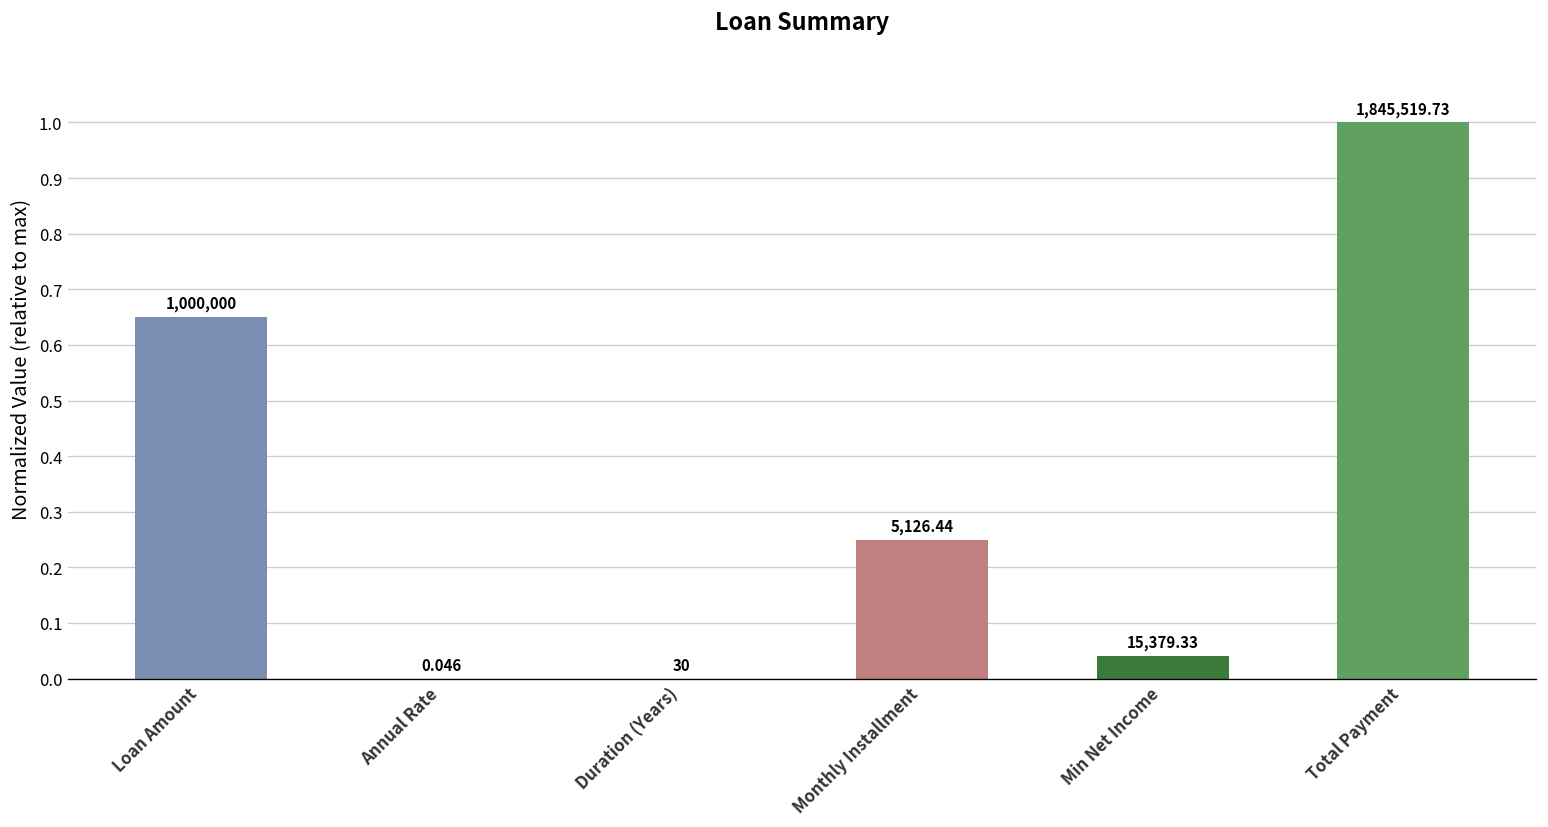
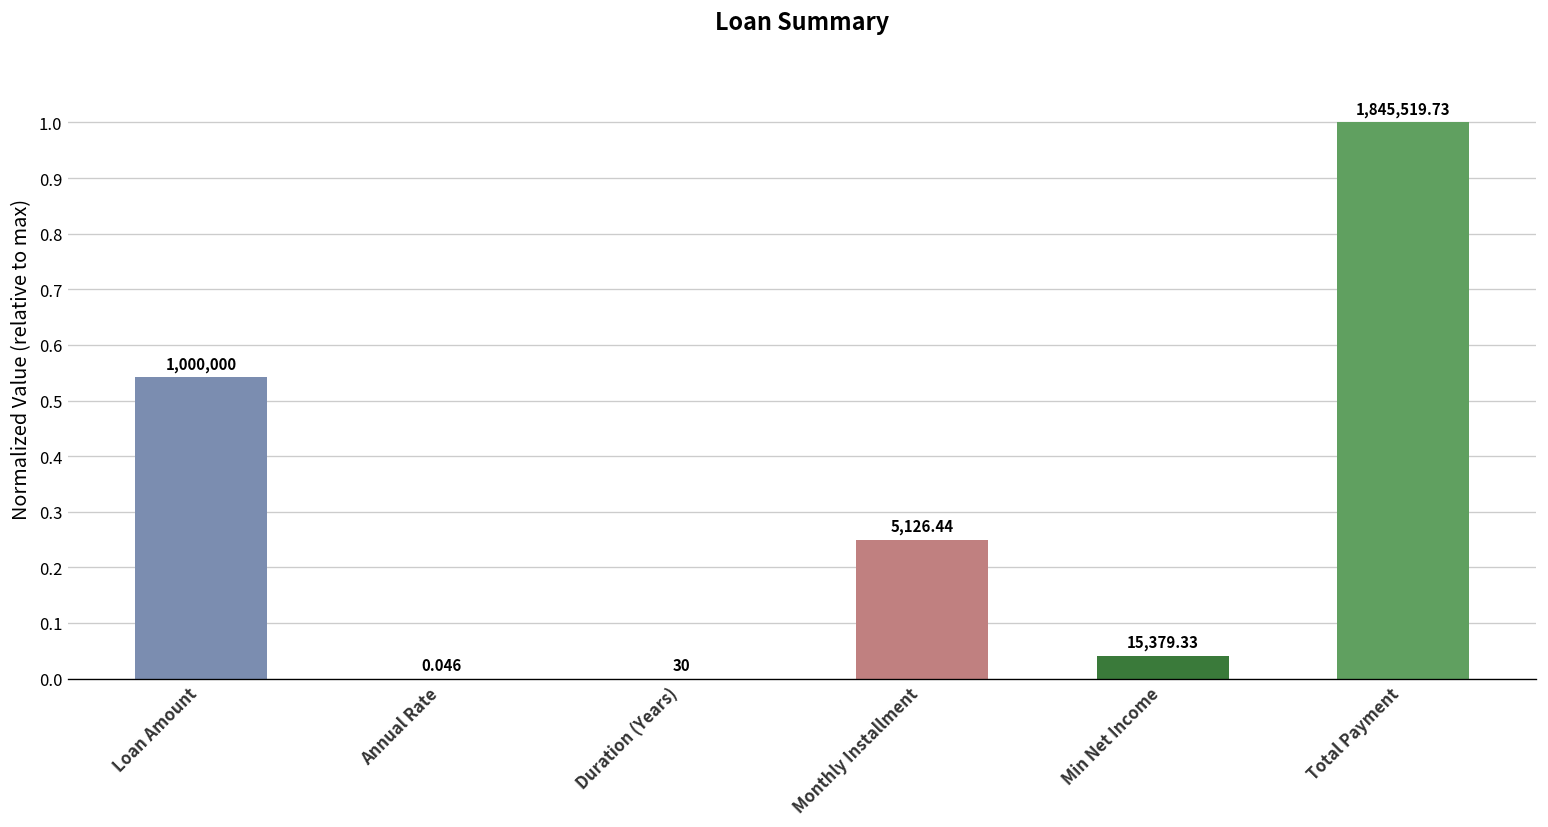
Loan Amount: 0.65 -> 0.54
